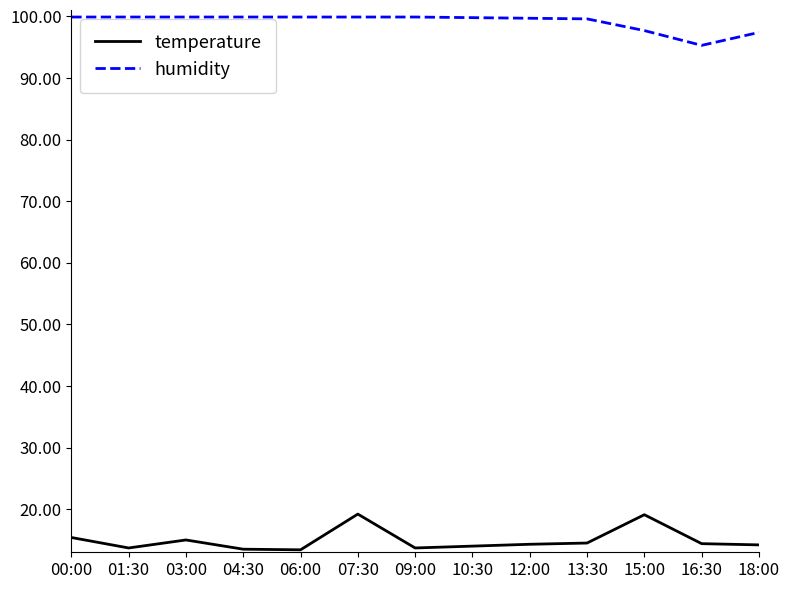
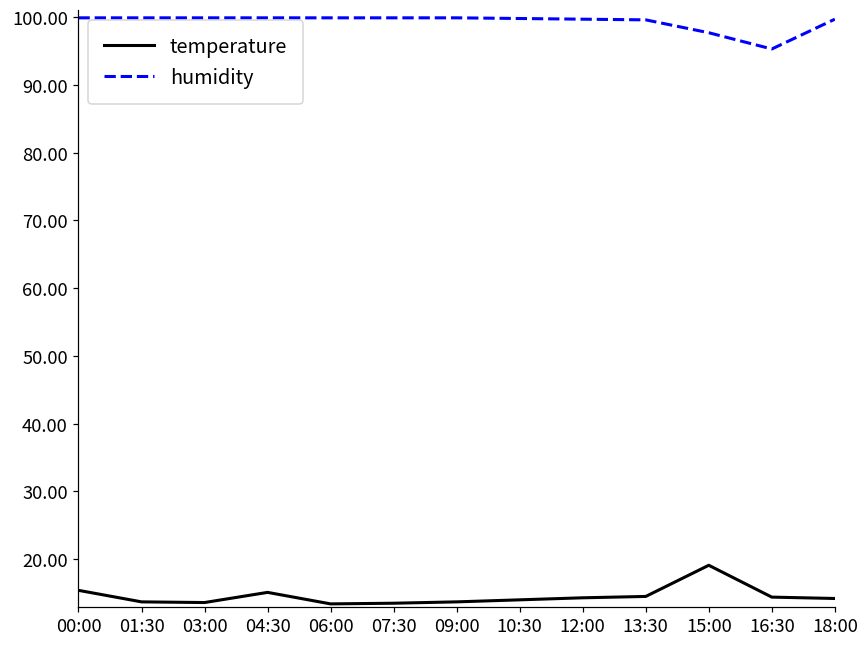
temperature, 03:00: 15 -> 14
temperature, 04:30: 14 -> 15
temperature, 07:30: 19 -> 14
humidity, 18:00: 97 -> 100
